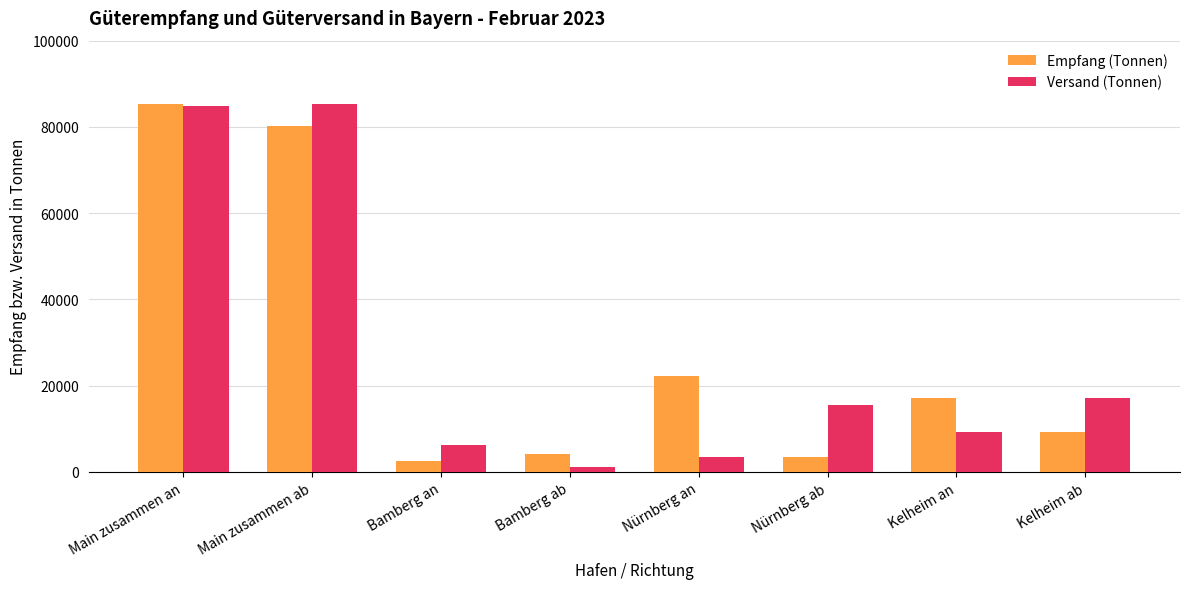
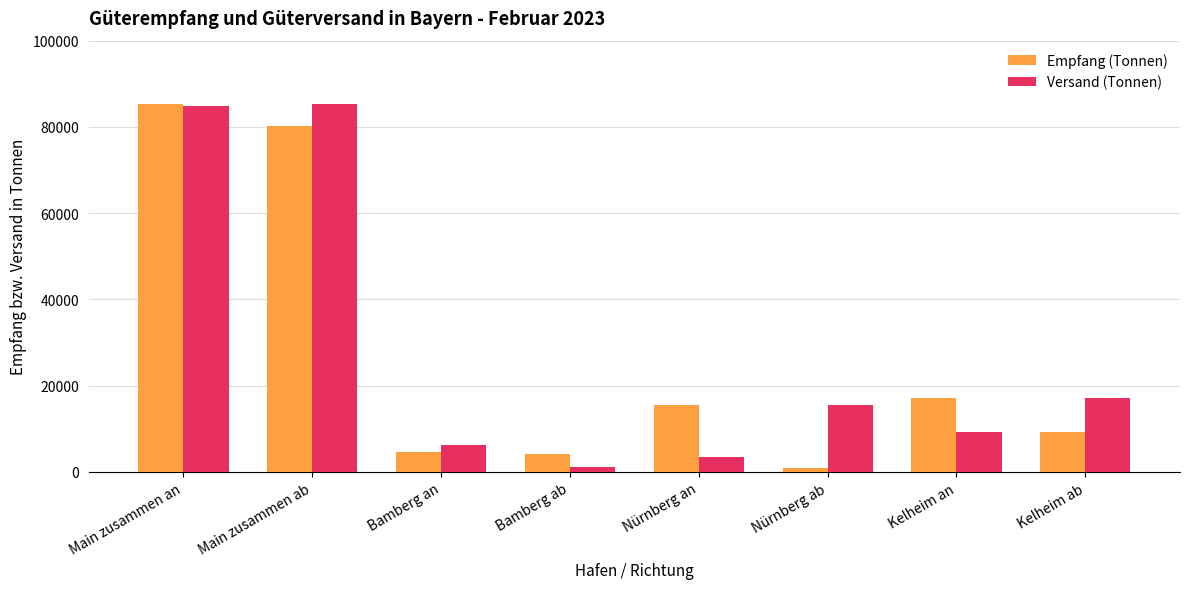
Empfang (Tonnen), Bamberg an: 3000 -> 5000
Empfang (Tonnen), Nürnberg an: 22000 -> 16000
Empfang (Tonnen), Nürnberg ab: 3000 -> 1000
